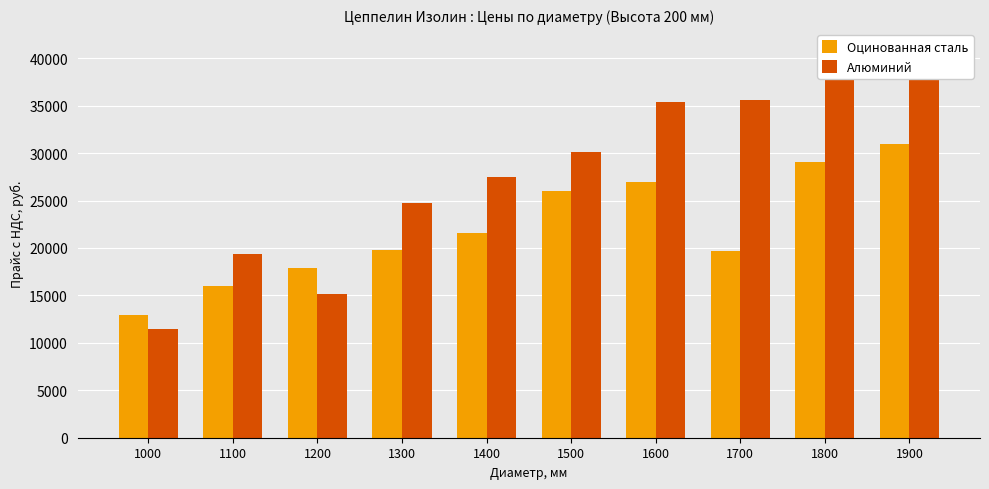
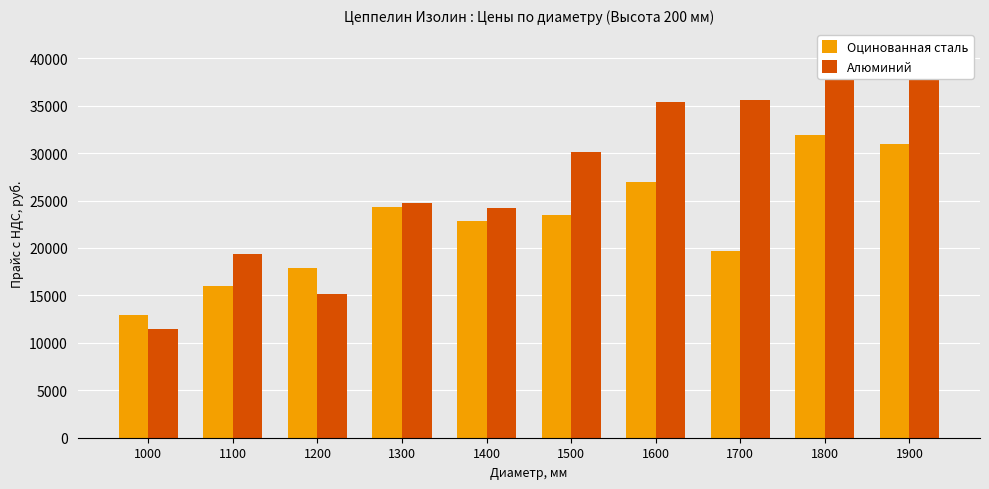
Оцинованная сталь, 1300: 20000 -> 24000
Оцинованная сталь, 1400: 22000 -> 23000
Алюминий, 1400: 27000 -> 24000
Оцинованная сталь, 1500: 26000 -> 23000
Оцинованная сталь, 1800: 29000 -> 32000
